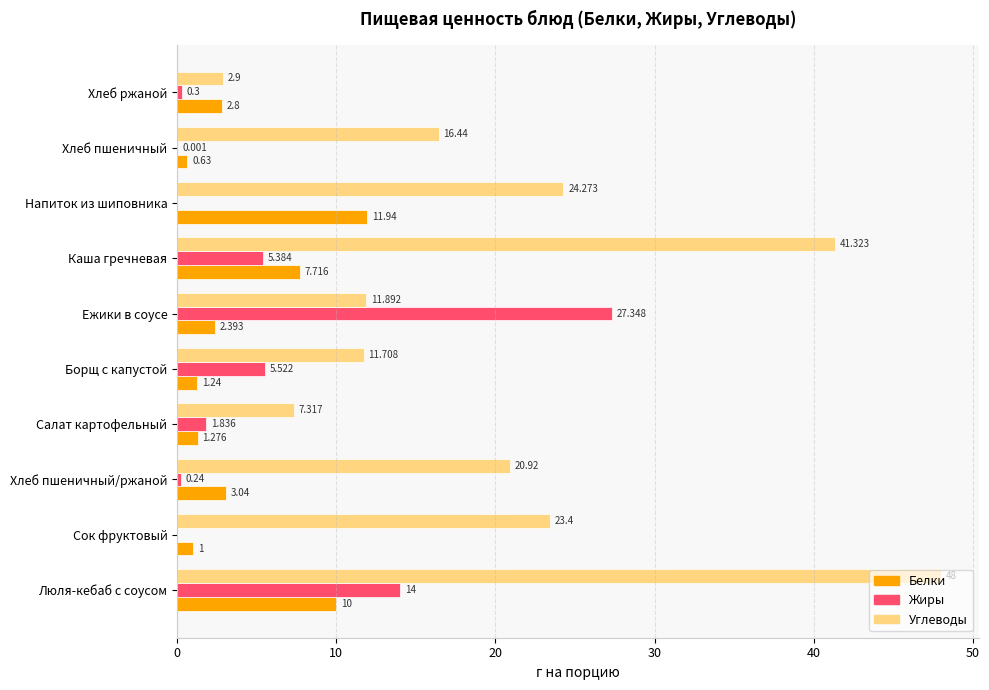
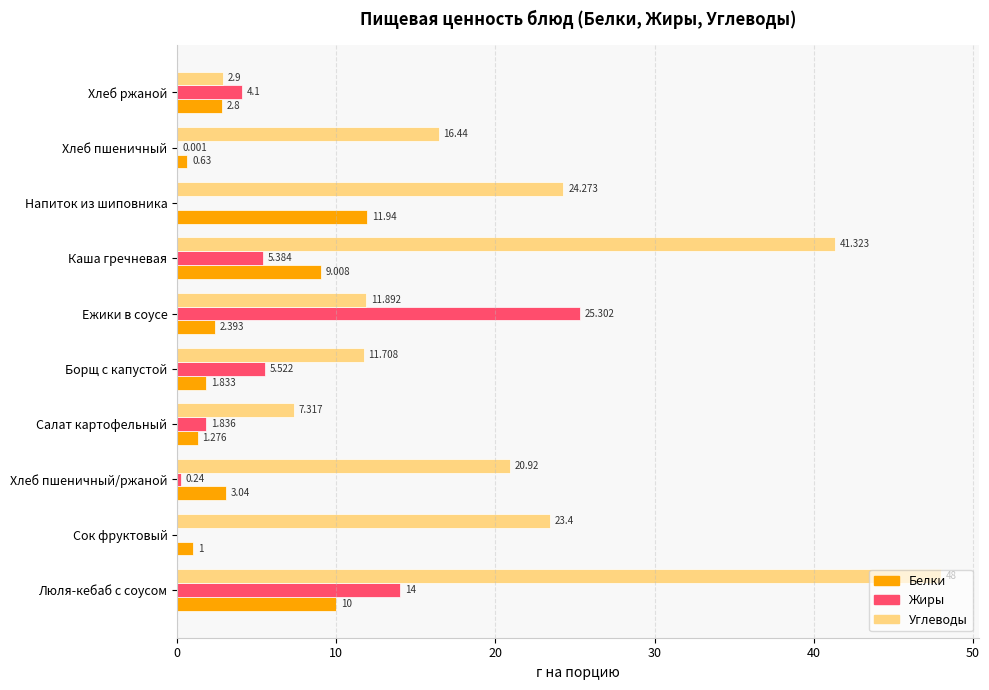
Жиры, Хлеб ржаной: 0.3 -> 4.1
Белки, Каша гречневая: 7.716 -> 9.008
Жиры, Ежики в соусе: 27.348 -> 25.302
Белки, Борщ с капустой: 1.24 -> 1.833
